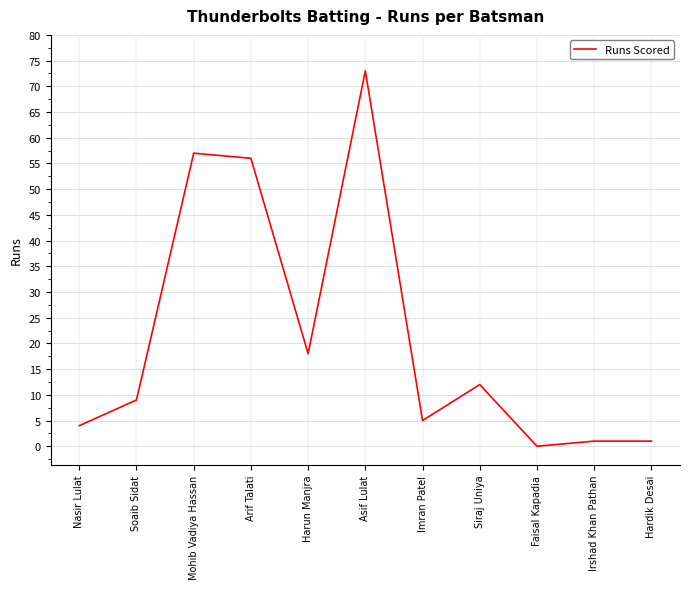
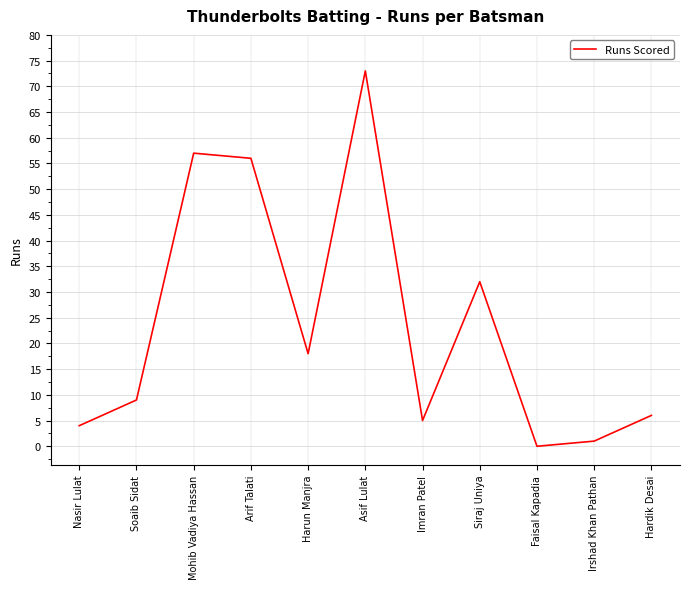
Siraj Uniya: 12 -> 32
Hardik Desai: 1 -> 6
